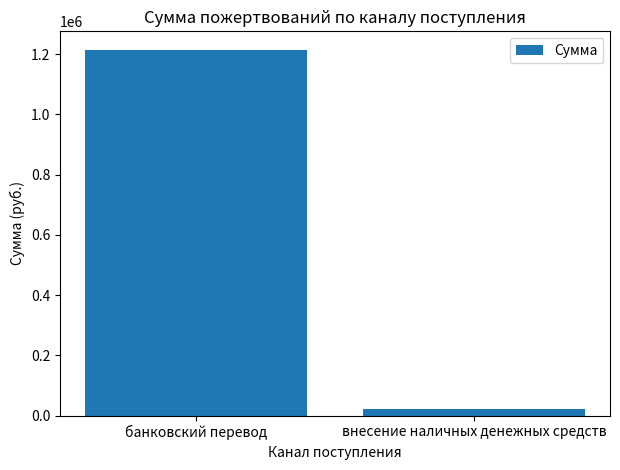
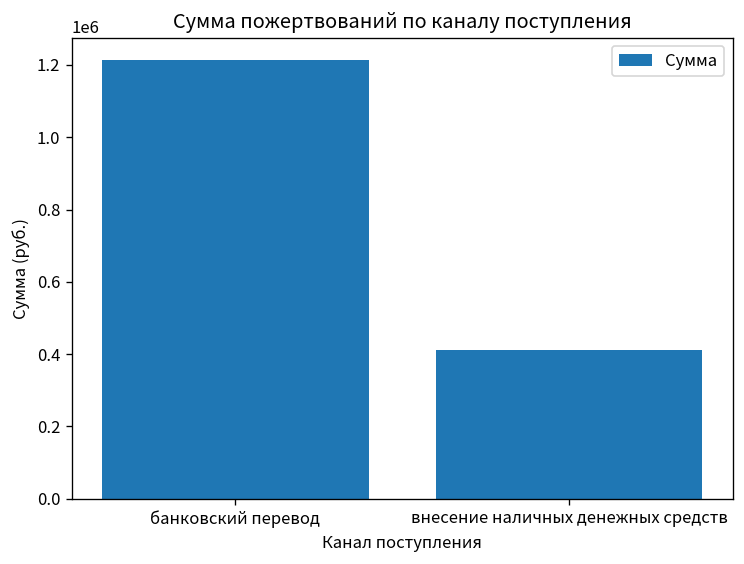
внесение наличных денежных средств: 20000 -> 410000
